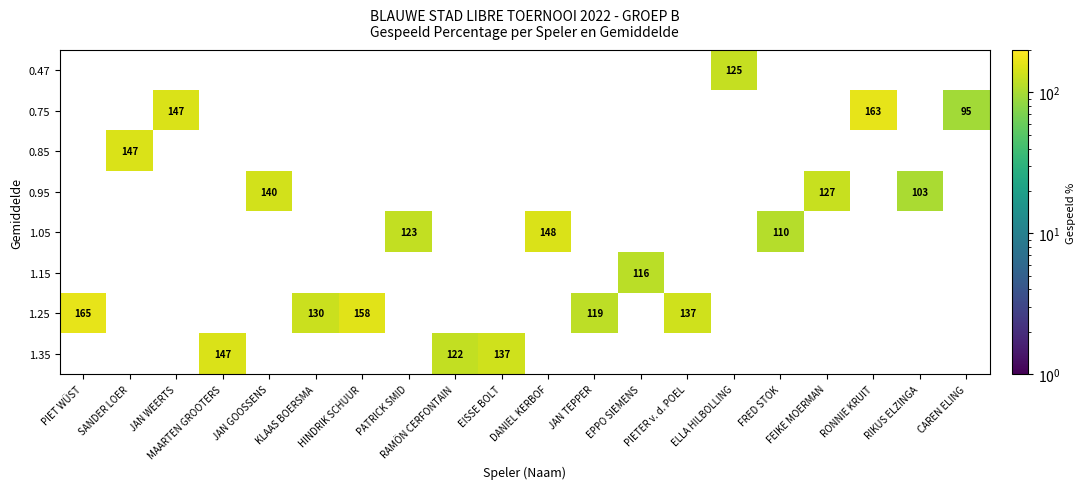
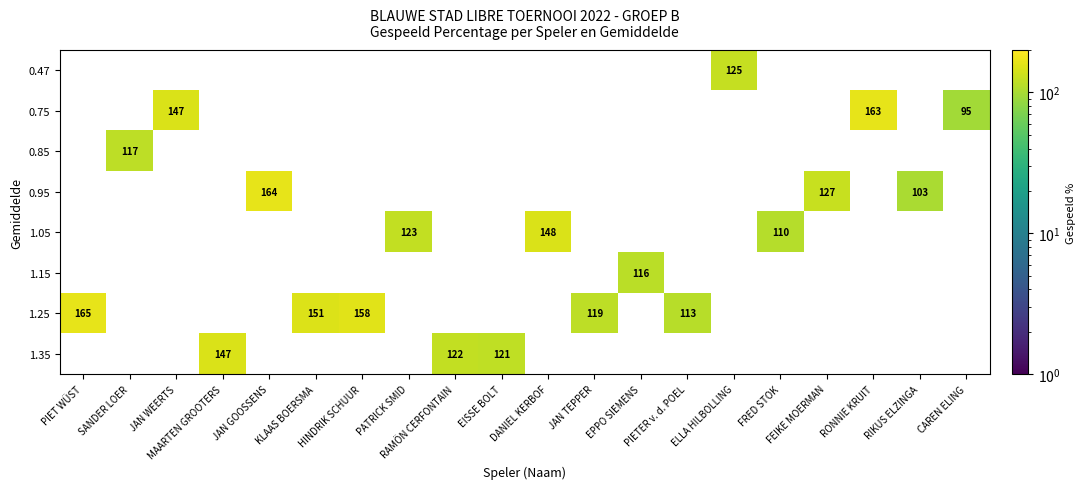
0.85, SANDER LOER: 147 -> 117
0.95, JAN GOOSSENS: 140 -> 164
1.25, KLAAS BOERSMA: 130 -> 151
1.25, PIETER v. d. POEL: 137 -> 113
1.35, EISSE BOLT: 137 -> 121
